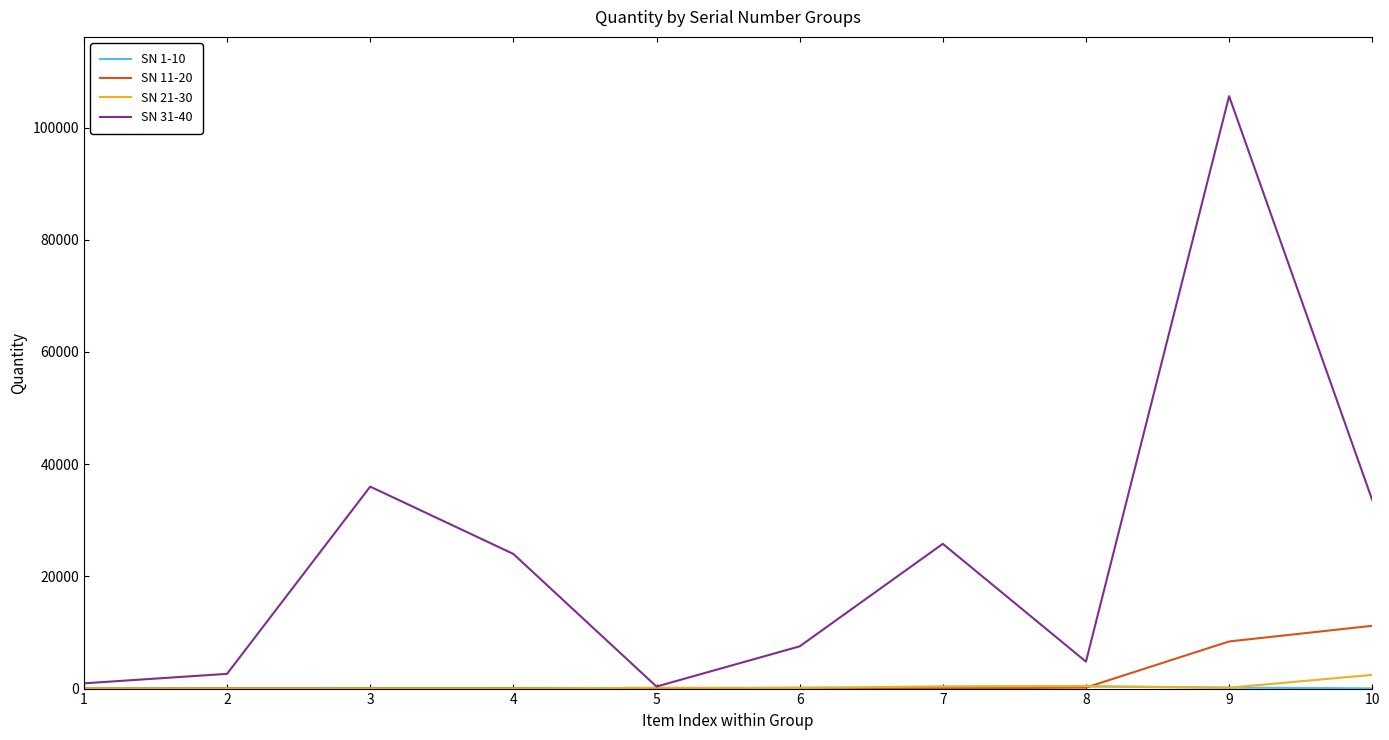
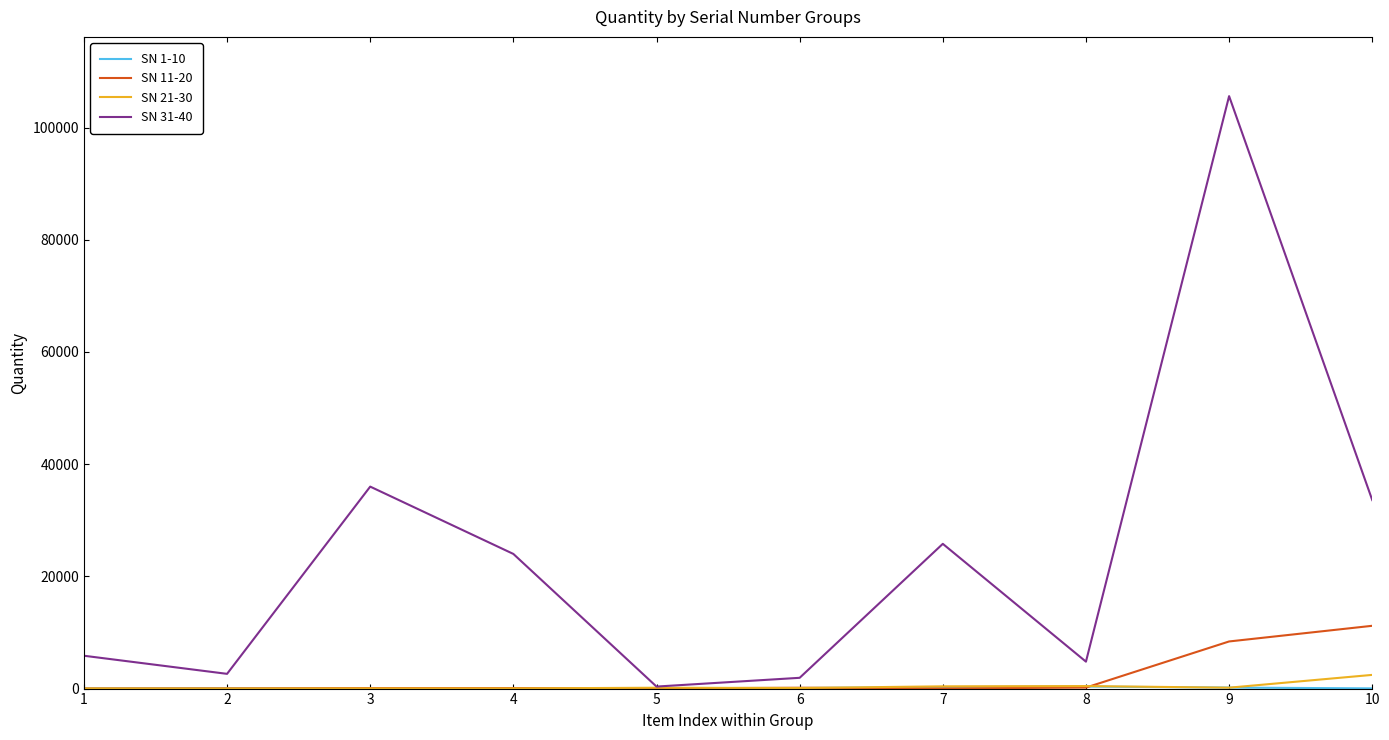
SN 31-40, 1: 1000 -> 6000
SN 31-40, 6: 8000 -> 2000
